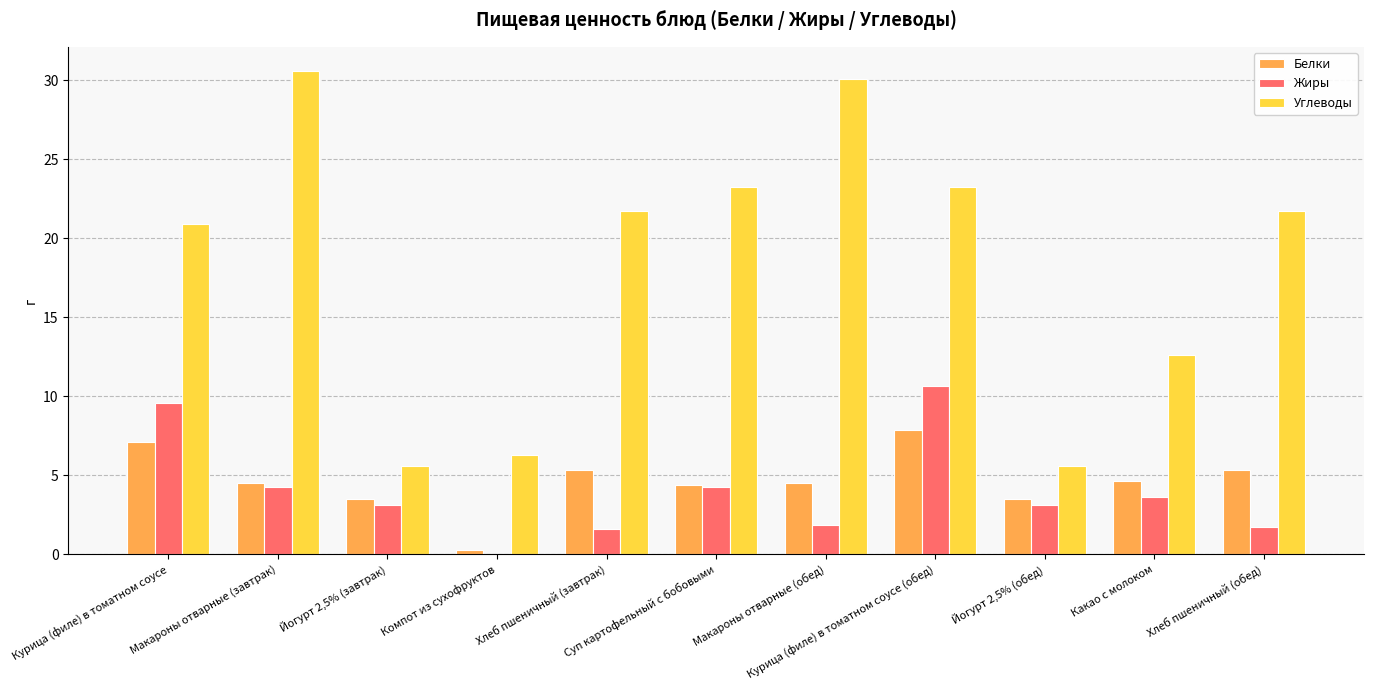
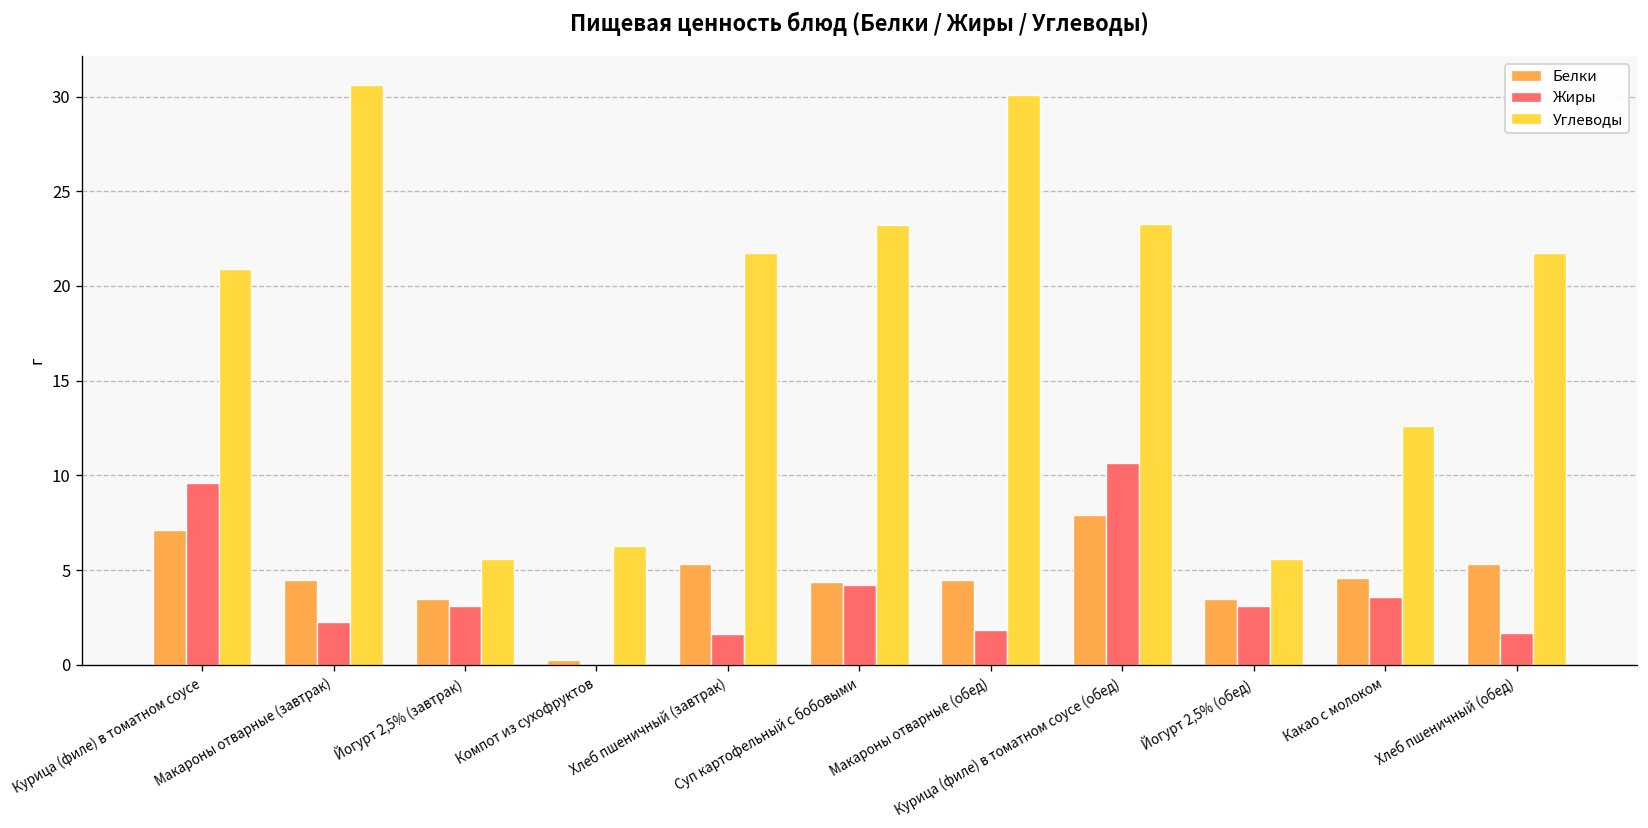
Жиры, Макароны отварные (завтрак): 4.2 -> 2.3
